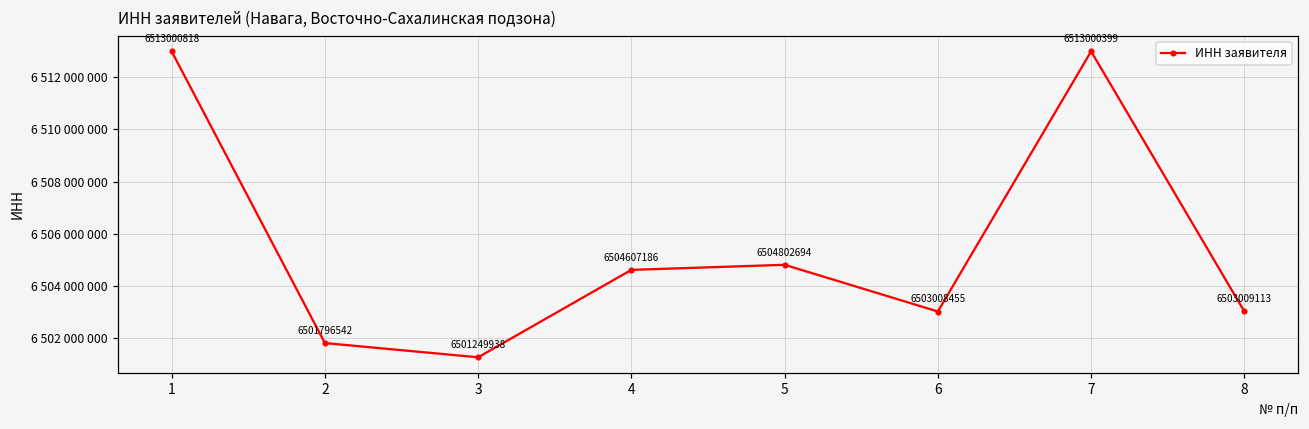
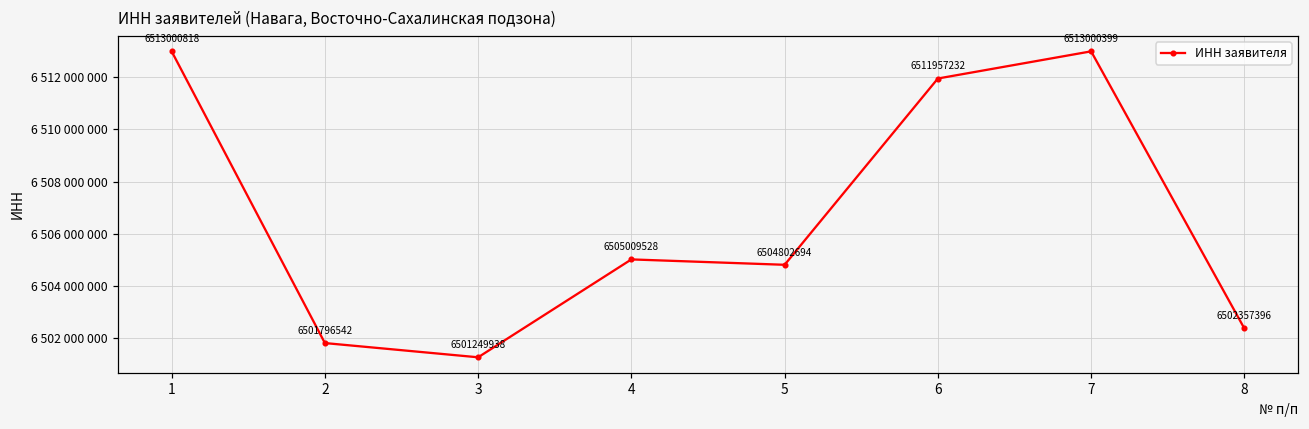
4: 6504607186 -> 6505009528
6: 6503008455 -> 6511957232
8: 6503009113 -> 6502357396
